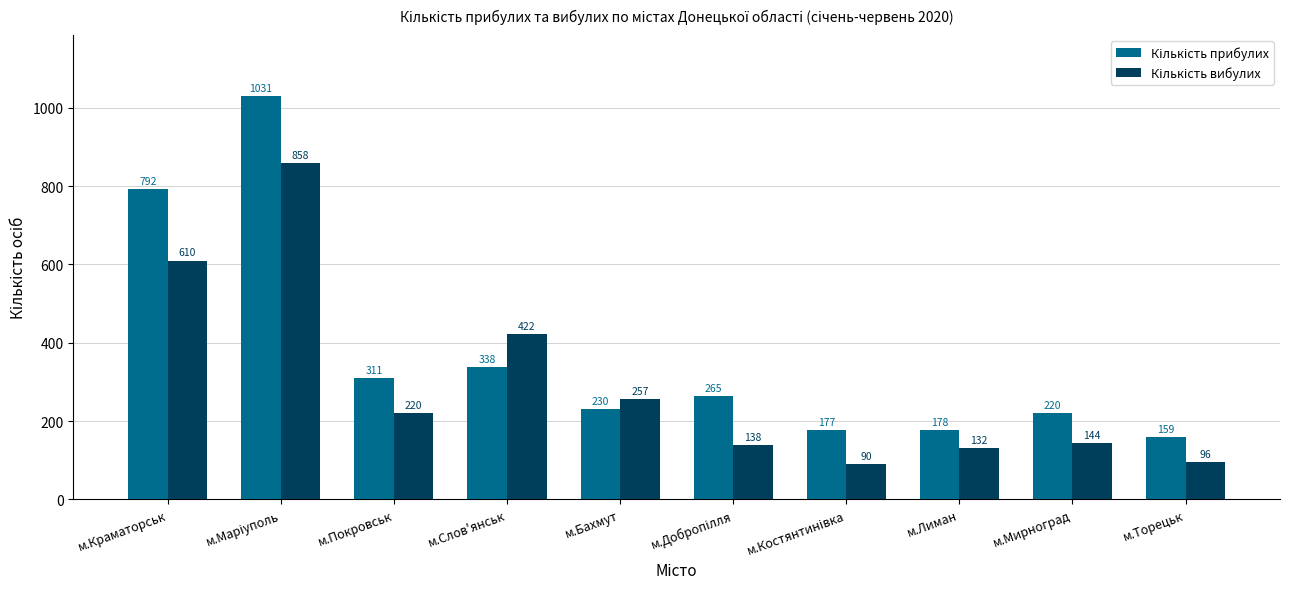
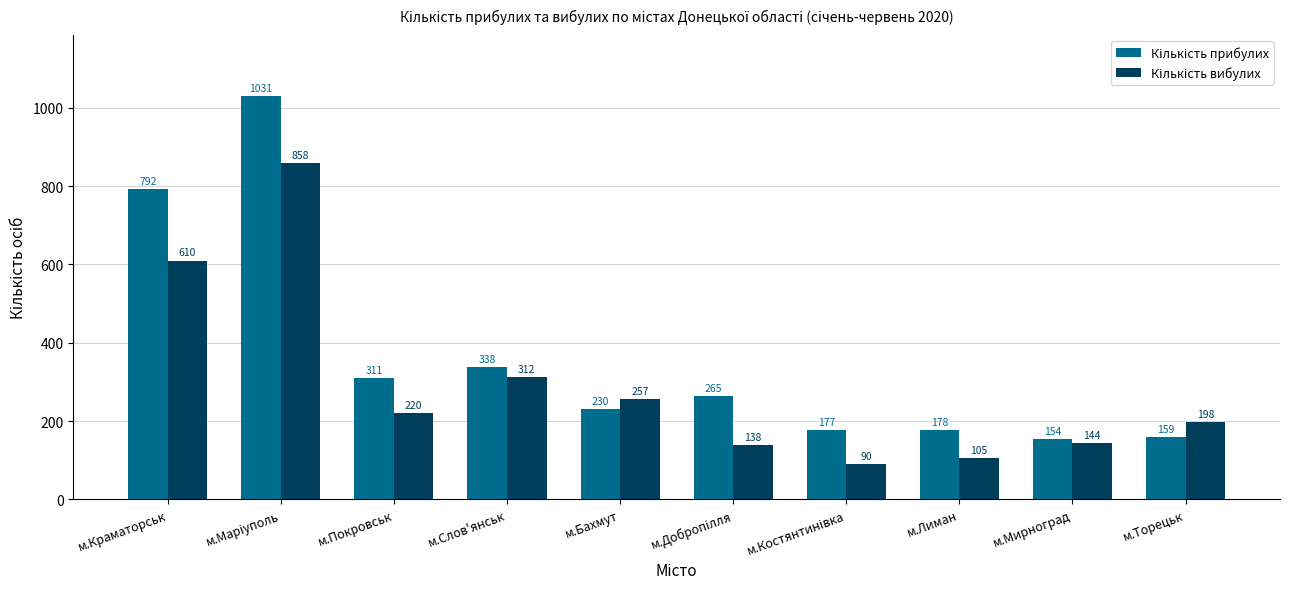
Кількість вибулих, м.Слов'янськ: 422 -> 312
Кількість вибулих, м.Лиман: 132 -> 105
Кількість прибулих, м.Мирноград: 220 -> 154
Кількість вибулих, м.Торецьк: 96 -> 198
